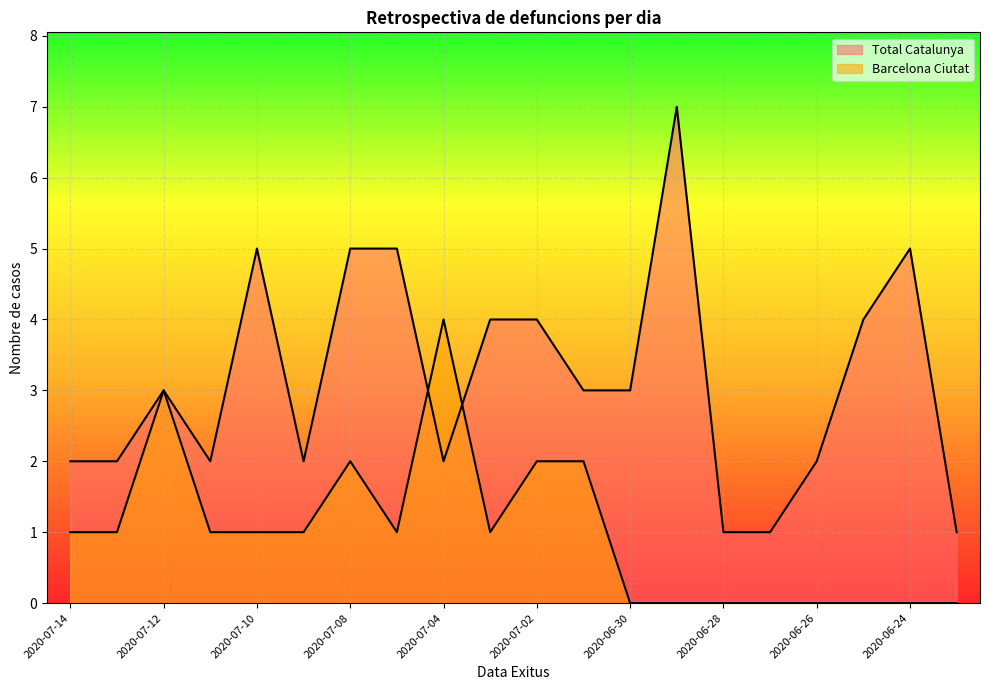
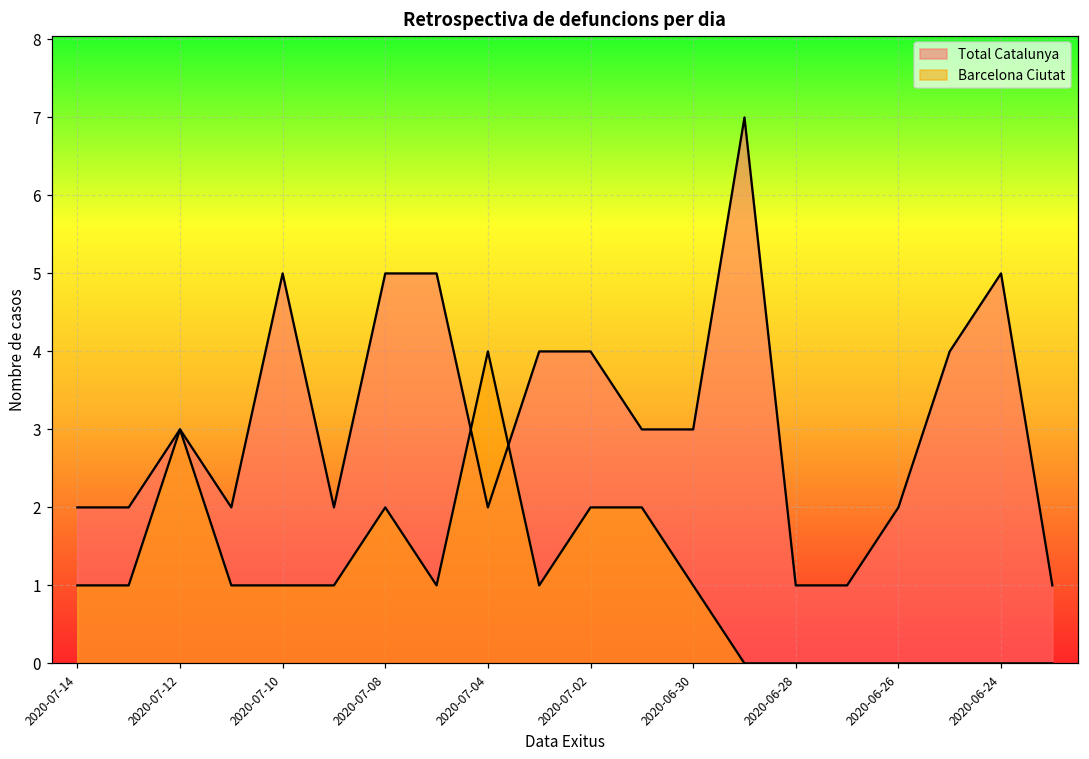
Barcelona Ciutat, 2020-06-30: 0 -> 1
